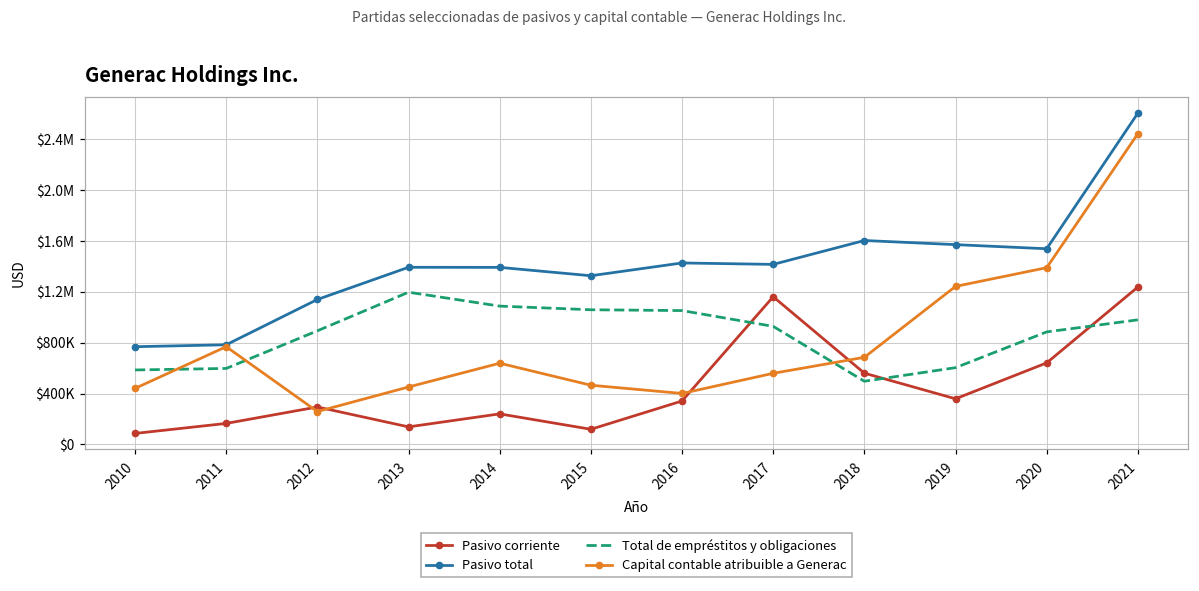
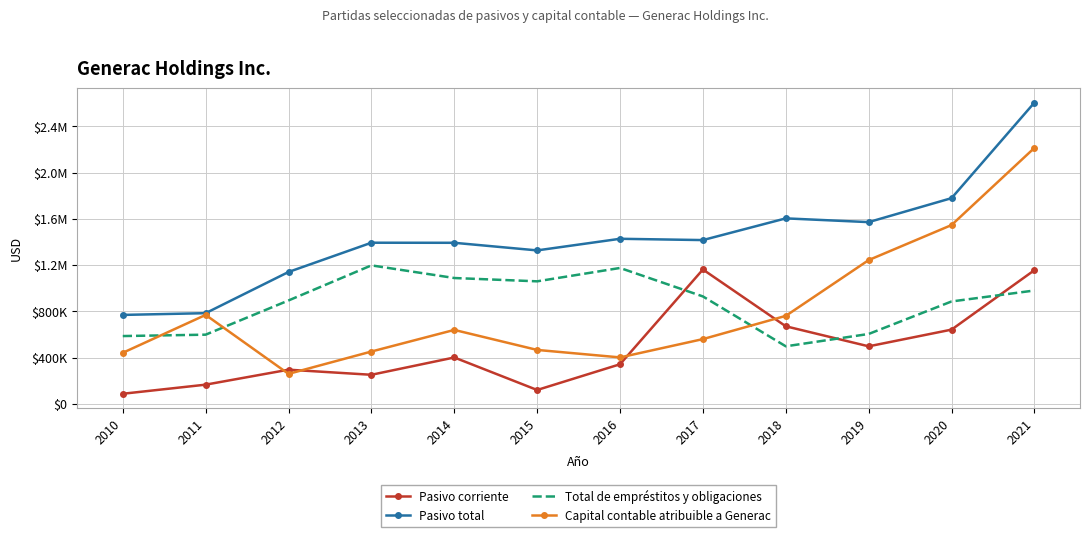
Pasivo corriente, 2013: $140000 -> $250000
Pasivo corriente, 2014: $240000 -> $400000
Total de empréstitos y obligaciones, 2016: $1050000 -> $1180000
Pasivo corriente, 2018: $560000 -> $670000
Capital contable atribuible a Generac, 2018: $690000 -> $760000
Pasivo corriente, 2019: $360000 -> $500000
Pasivo total, 2020: $1540000 -> $1780000
Capital contable atribuible a Generac, 2020: $1390000 -> $1550000
Pasivo corriente, 2021: $1240000 -> $1160000
Capital contable atribuible a Generac, 2021: $2440000 -> $2210000
